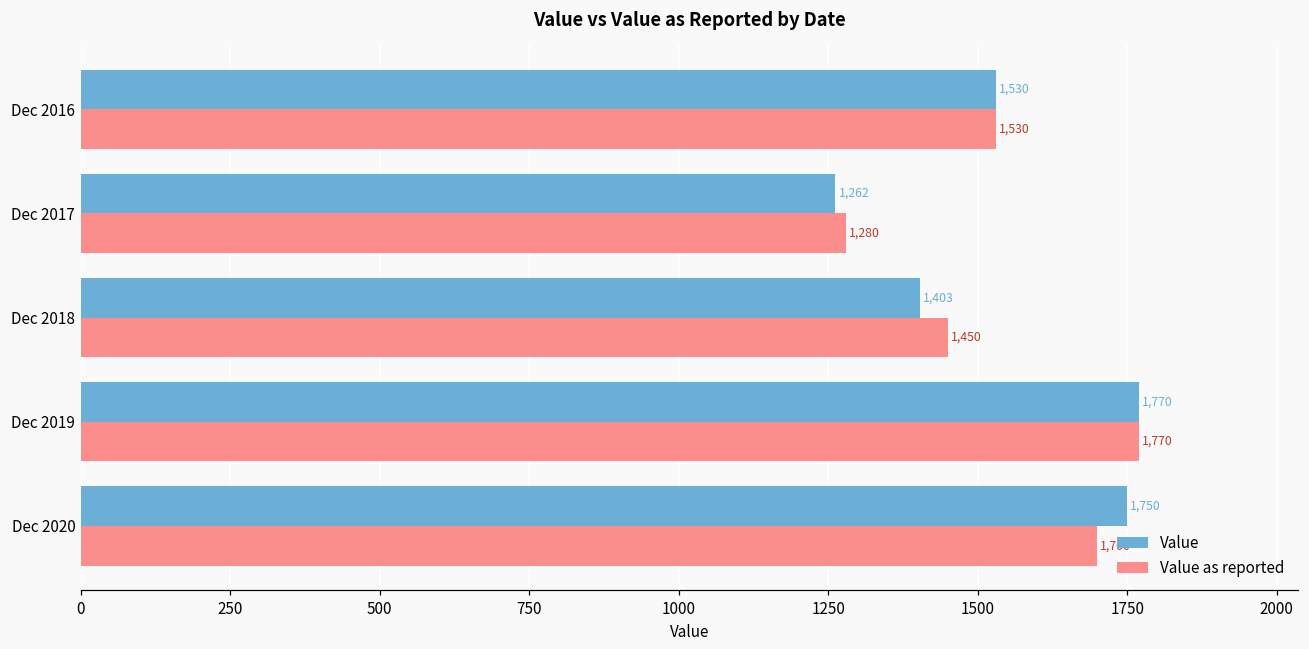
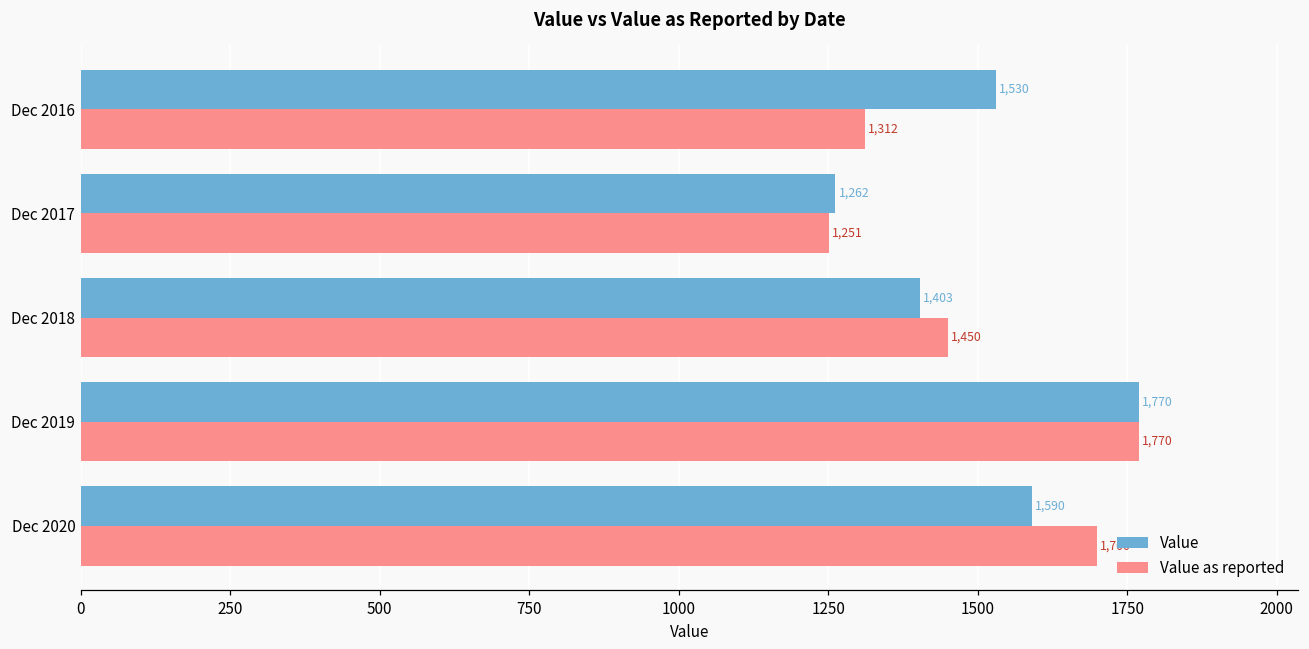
Value as reported, Dec 2016: 1,530 -> 1,312
Value as reported, Dec 2017: 1,280 -> 1,251
Value, Dec 2020: 1,750 -> 1,590
